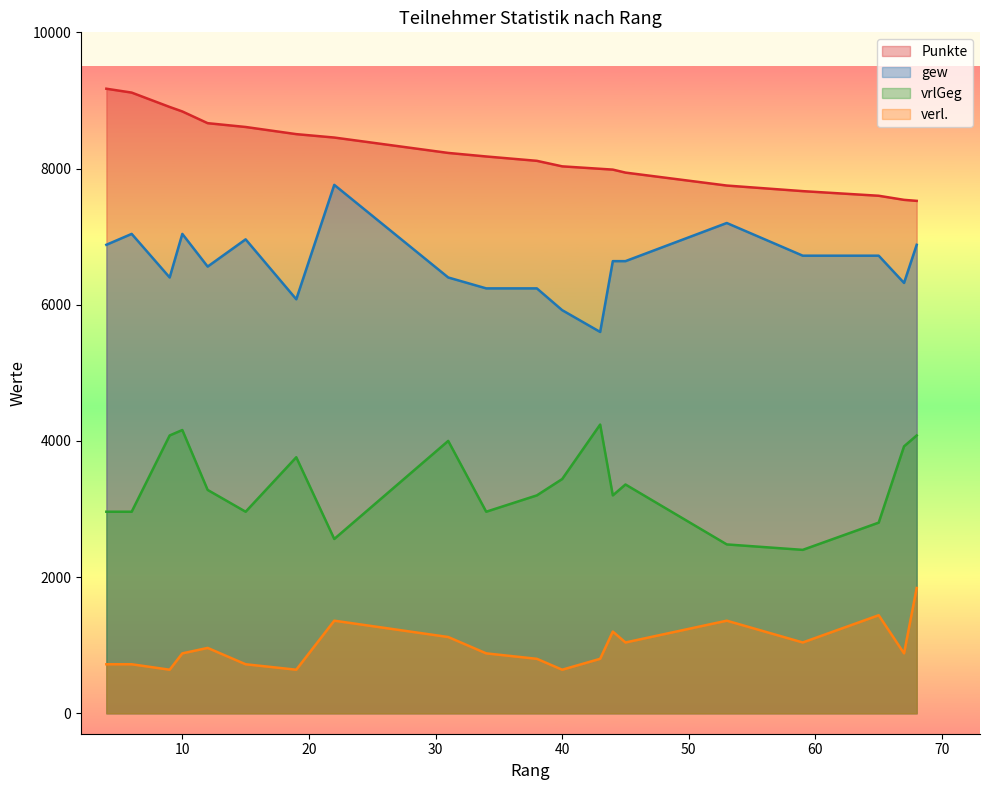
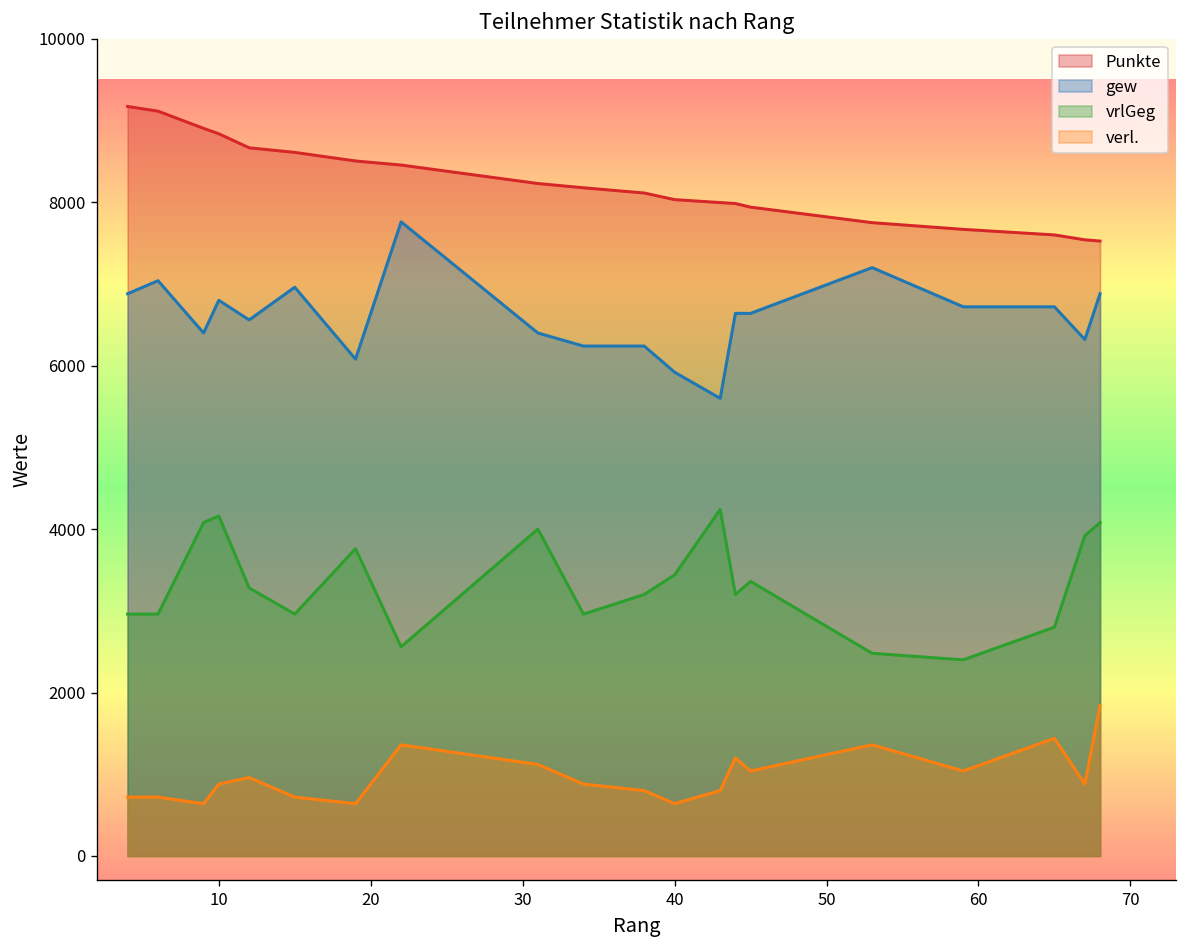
gew, 10: 7000 -> 6800
